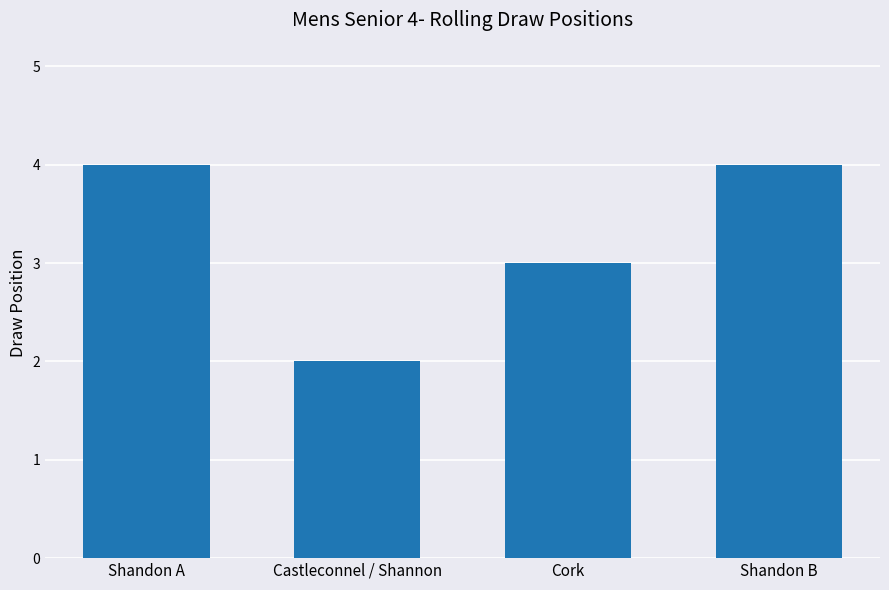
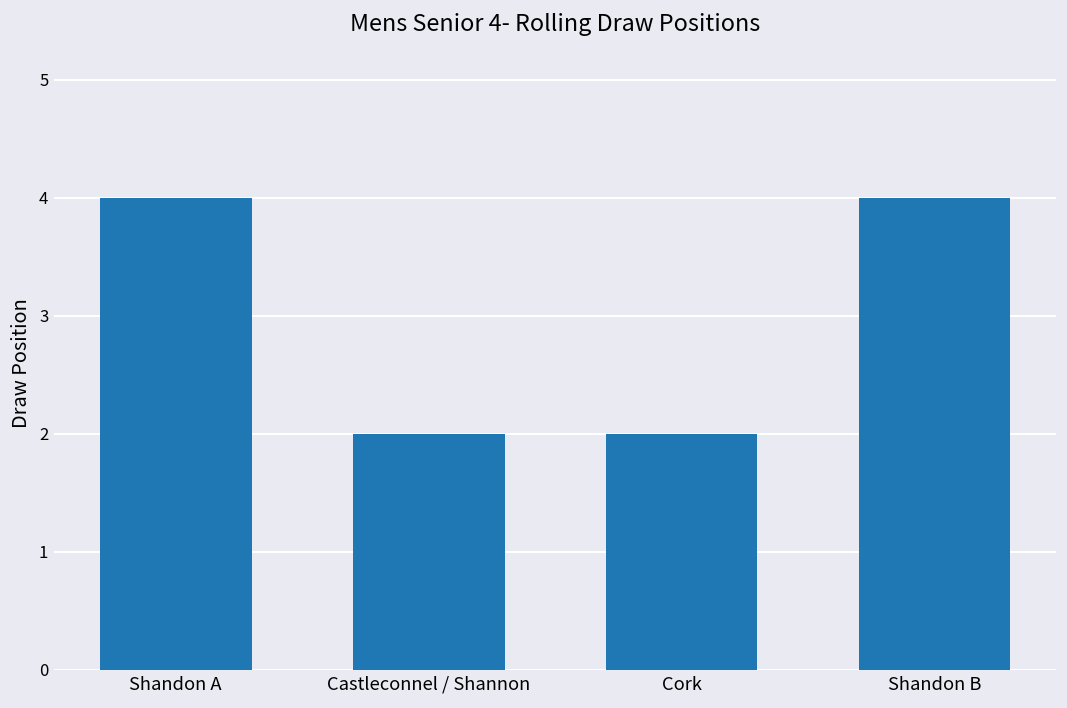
Cork: 3 -> 2
